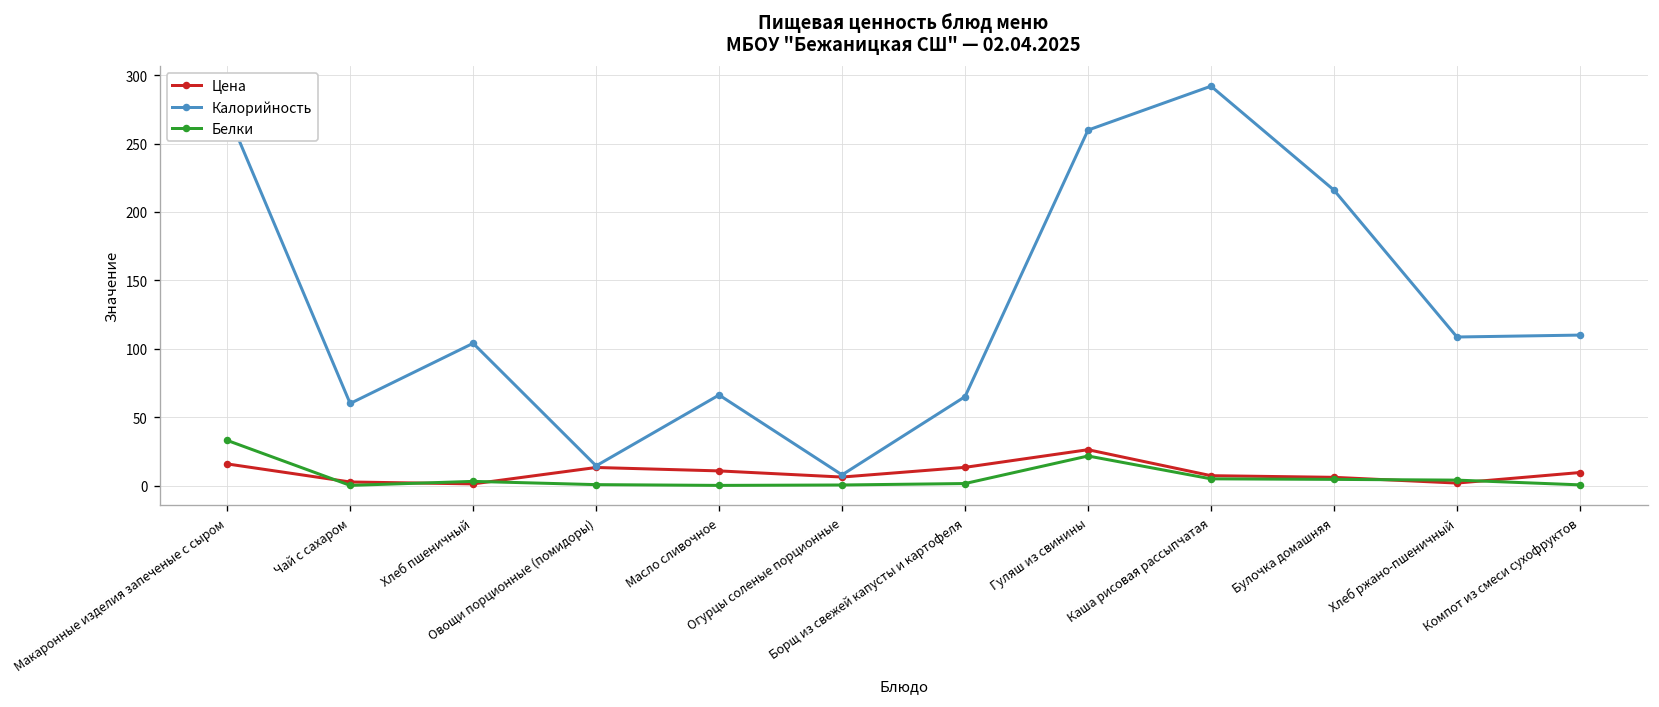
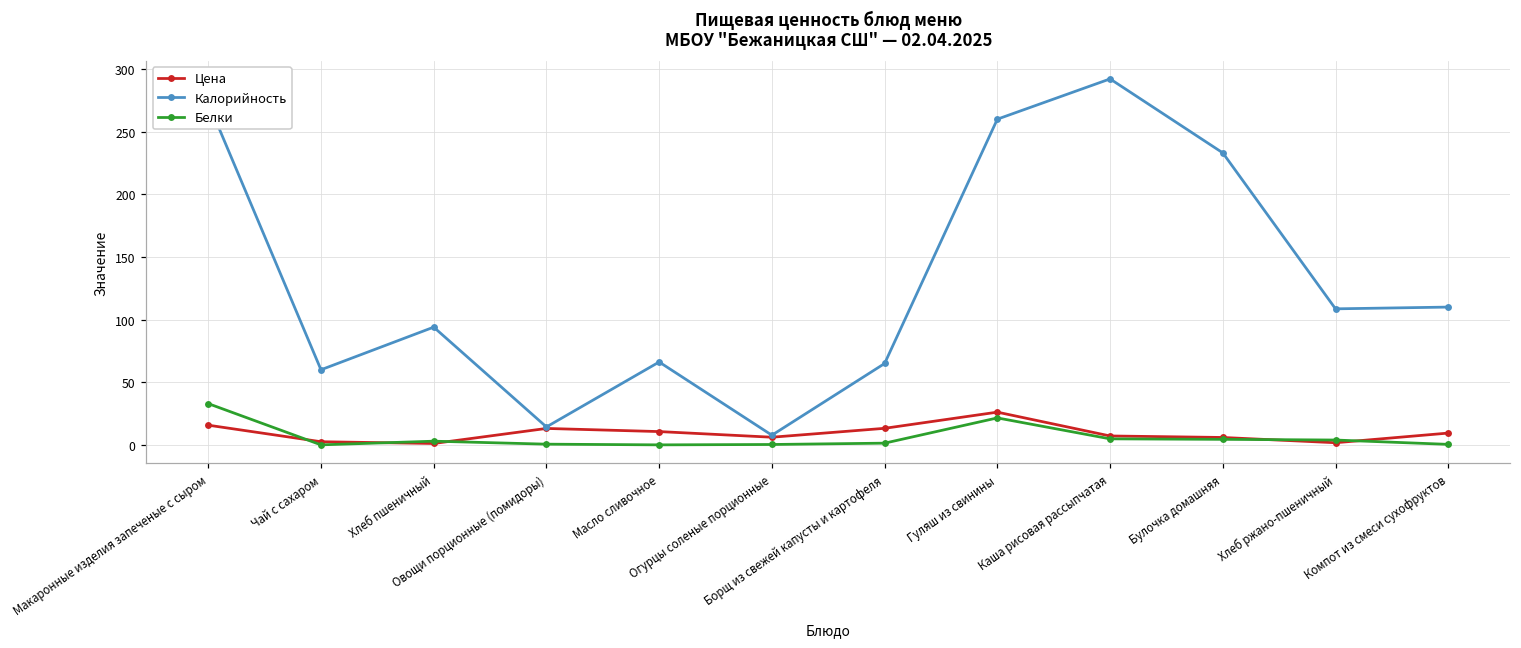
Калорийность, Хлеб пшеничный: 104 -> 94
Калорийность, Булочка домашняя: 216 -> 233
